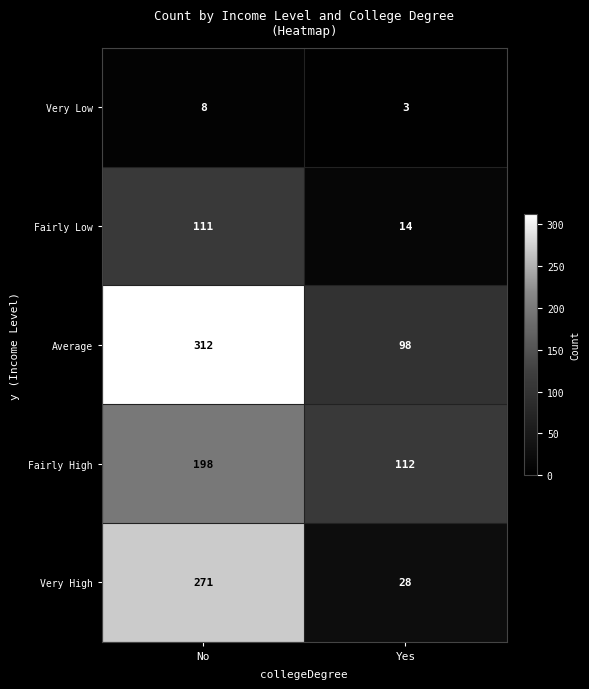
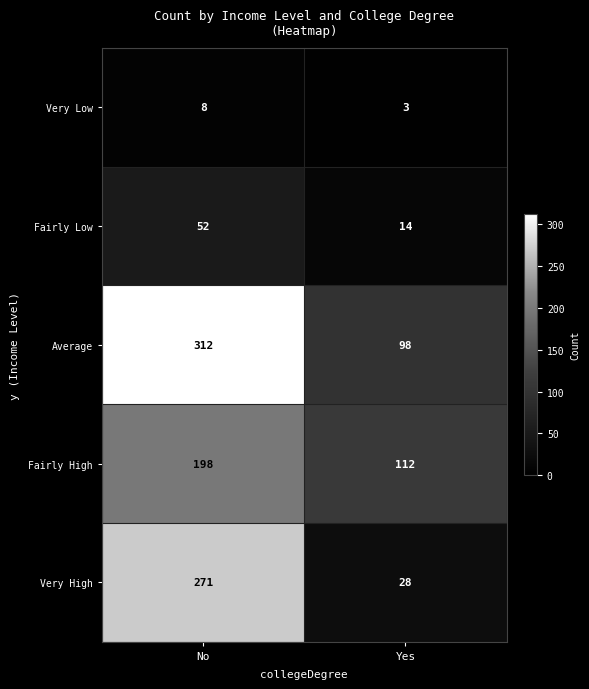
Fairly Low, No: 111 -> 52
